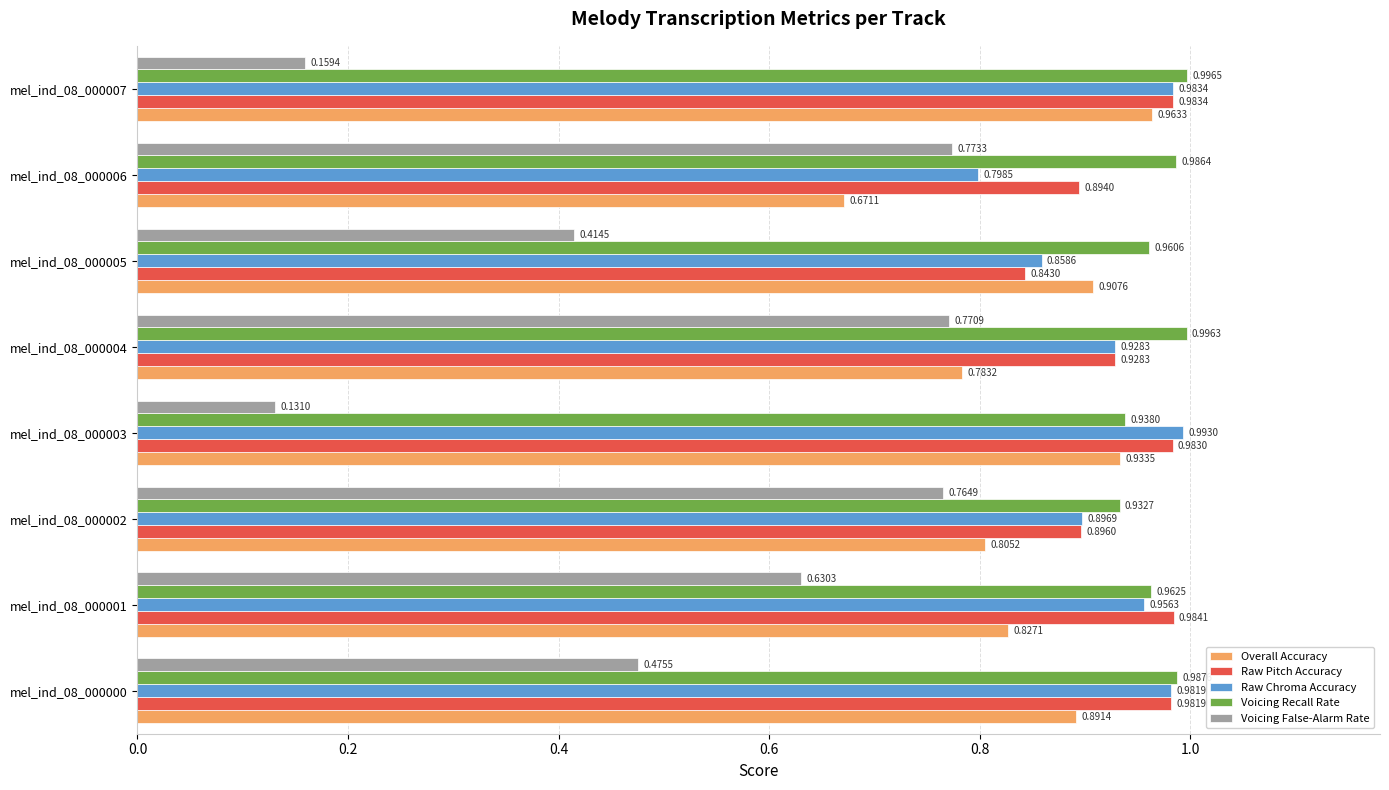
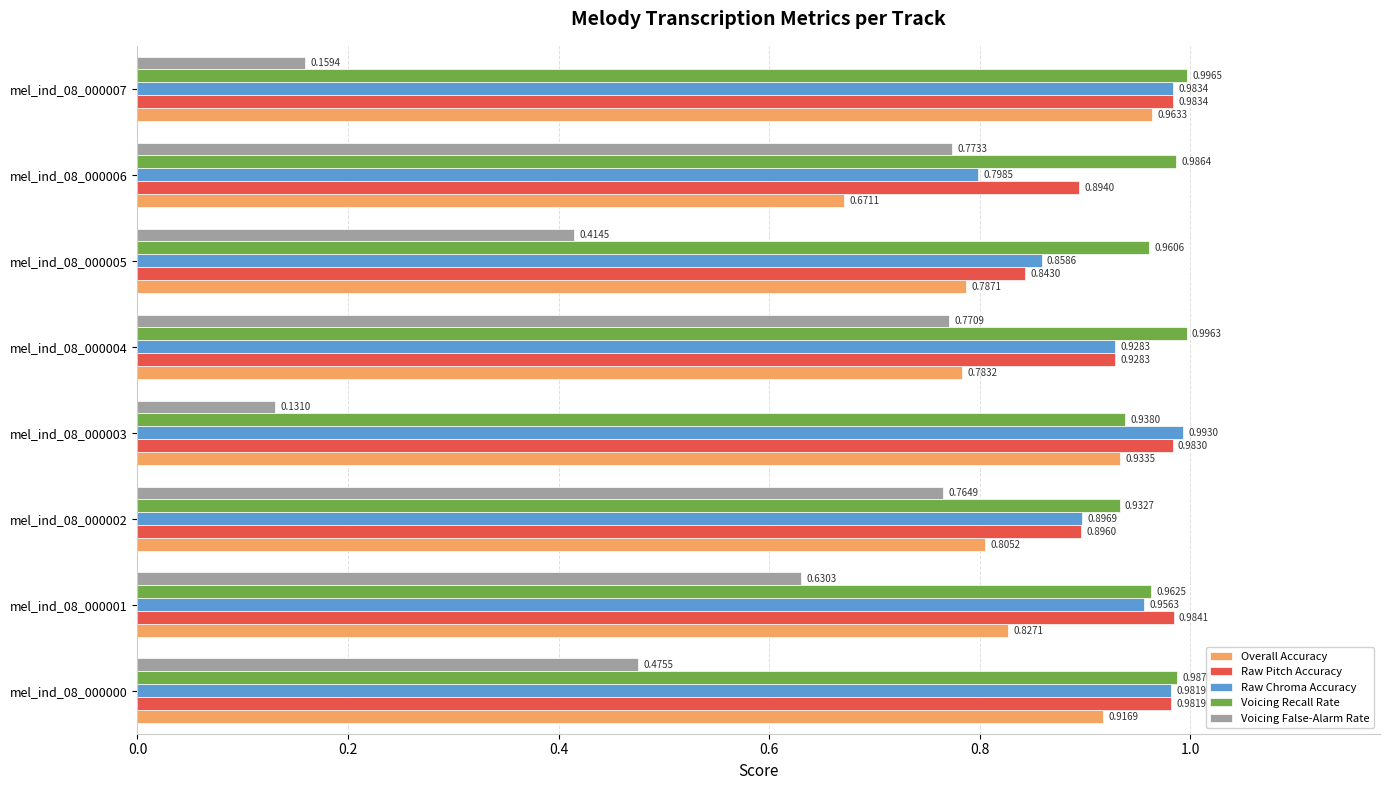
Overall Accuracy, mel_ind_08_000005: 0.9076 -> 0.7871
Overall Accuracy, mel_ind_08_000000: 0.8914 -> 0.9169
